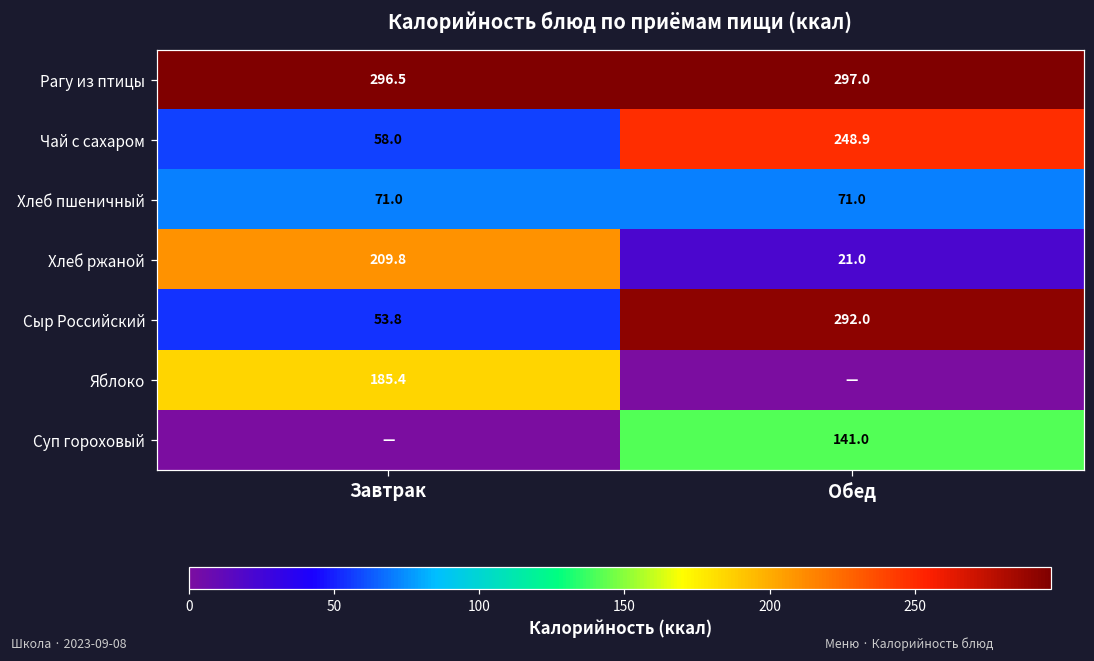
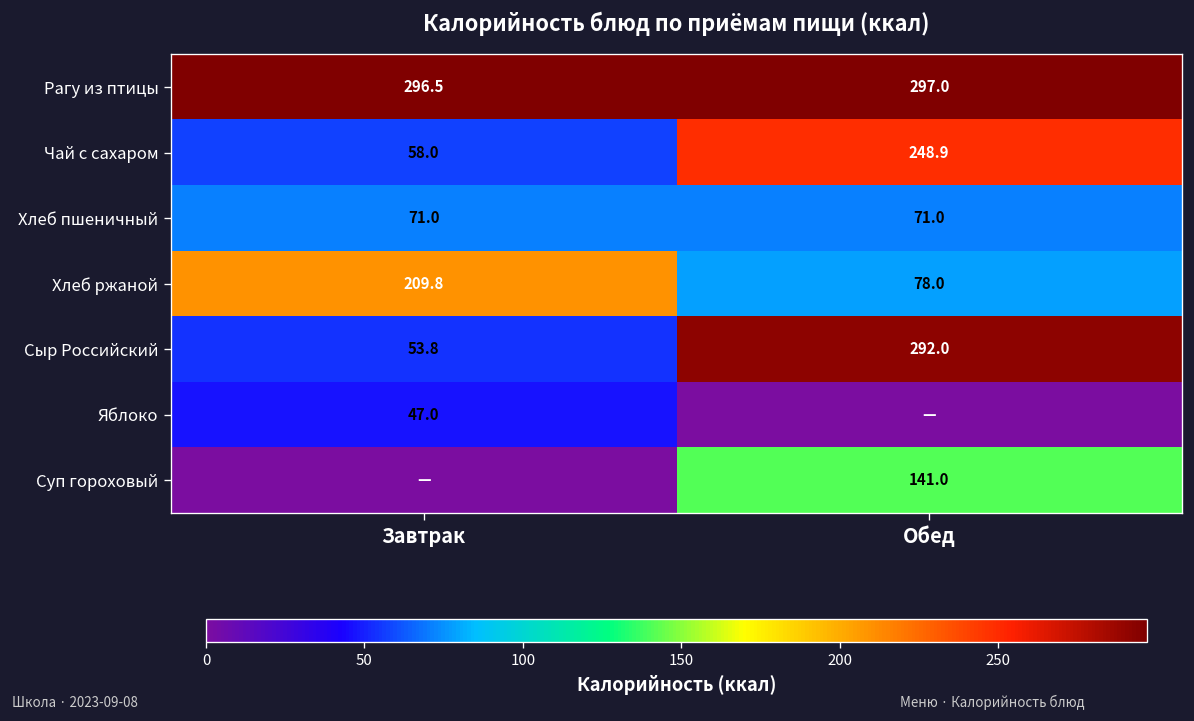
Хлеб ржаной, Обед: 21.0 -> 78.0
Яблоко, Завтрак: 185.4 -> 47.0
